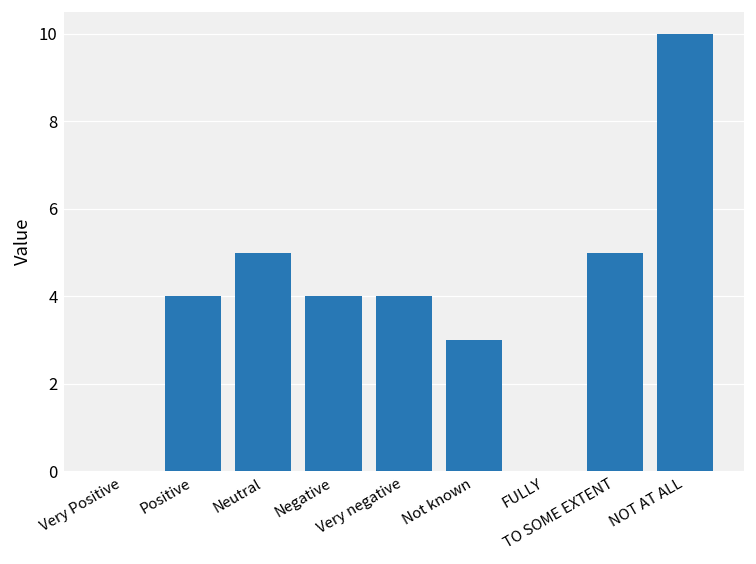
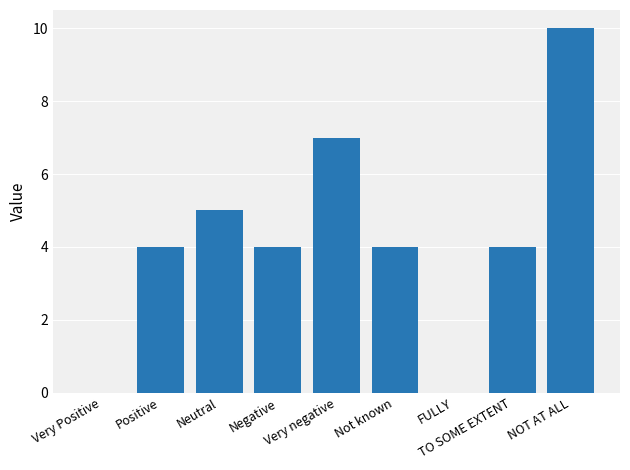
Very negative: 4 -> 7
Not known: 3 -> 4
TO SOME EXTENT: 5 -> 4
